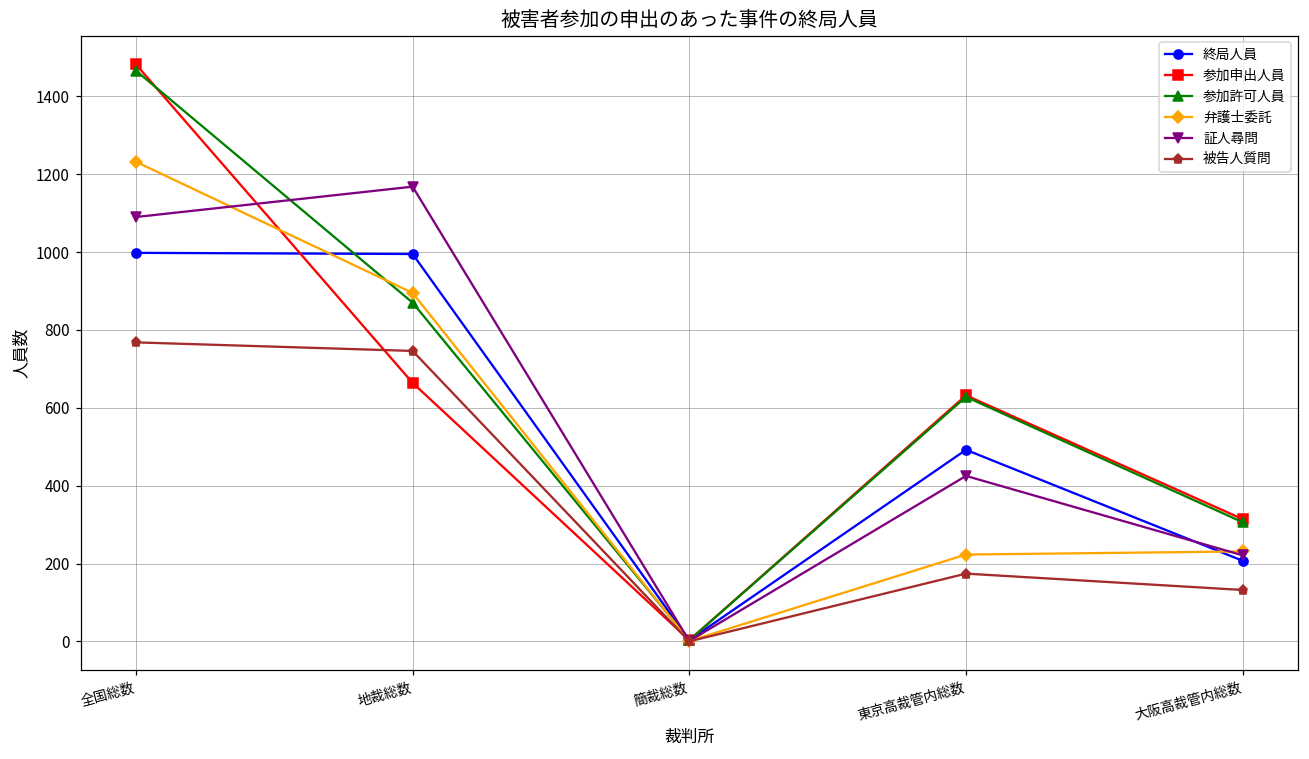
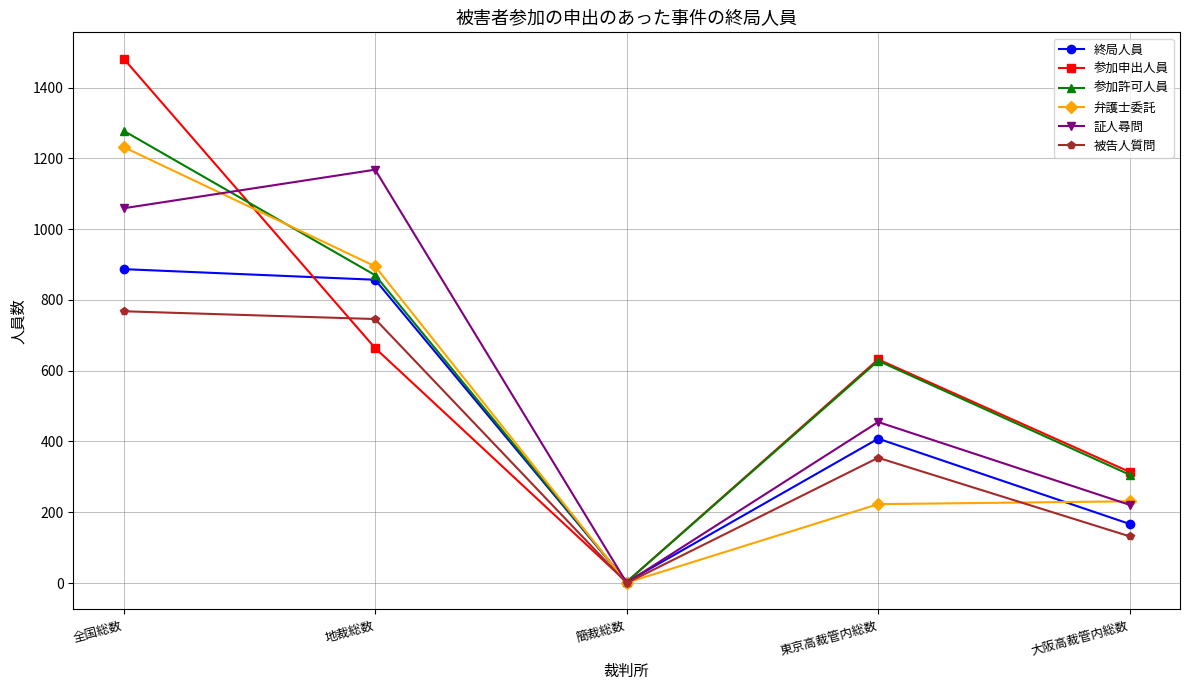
終局人員, 全国総数: 1000 -> 890
参加許可人員, 全国総数: 1470 -> 1280
証人尋問, 全国総数: 1090 -> 1060
終局人員, 地裁総数: 1000 -> 860
終局人員, 東京高裁管内総数: 490 -> 410
証人尋問, 東京高裁管内総数: 430 -> 460
被告人質問, 東京高裁管内総数: 170 -> 350
終局人員, 大阪高裁管内総数: 210 -> 170
